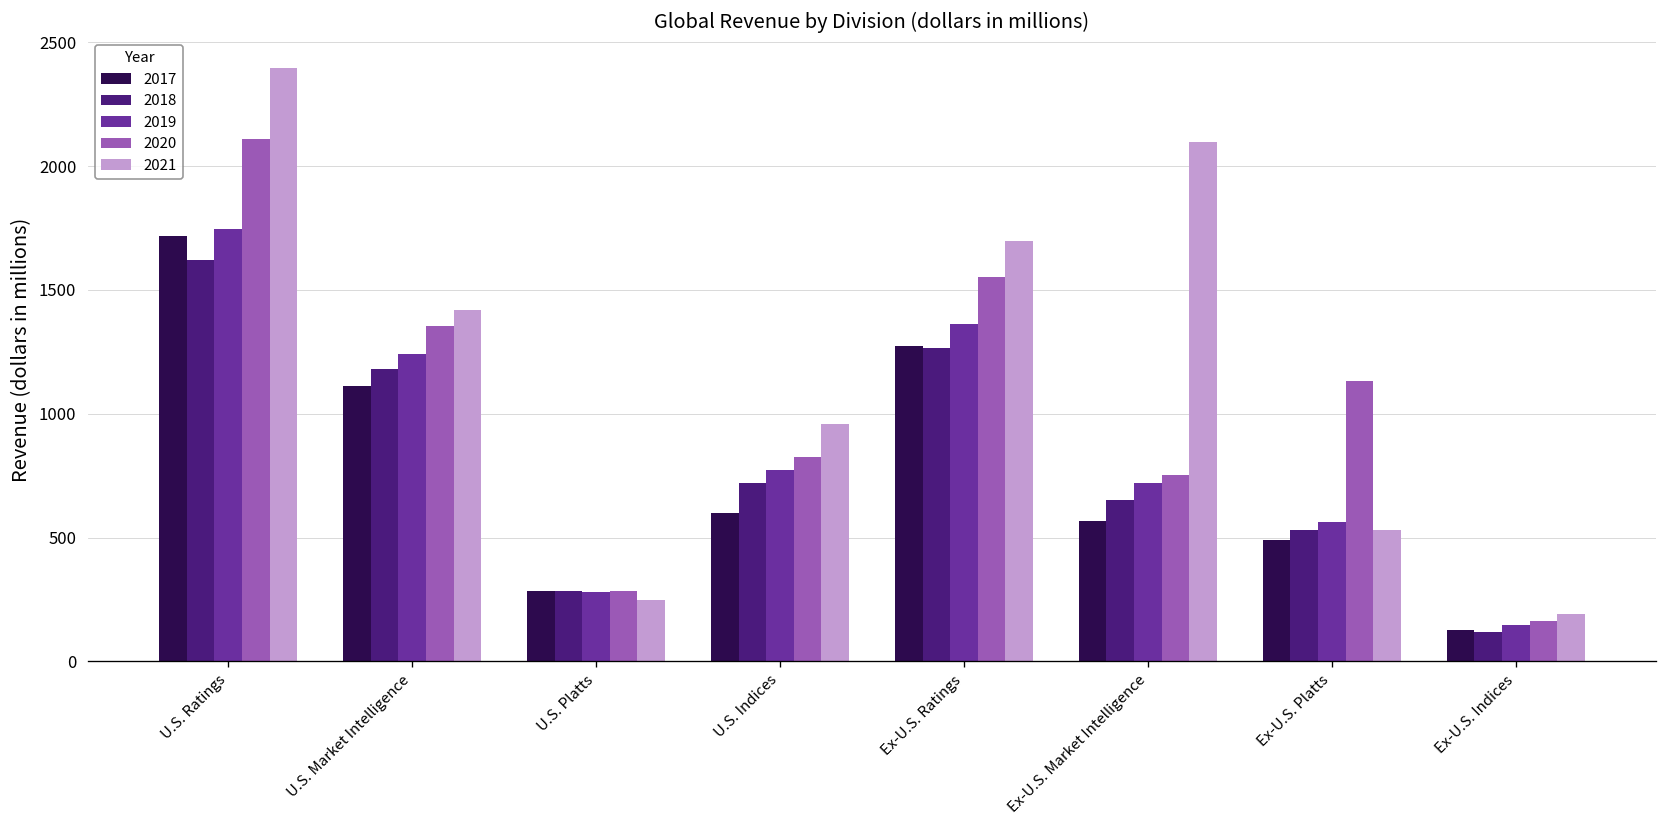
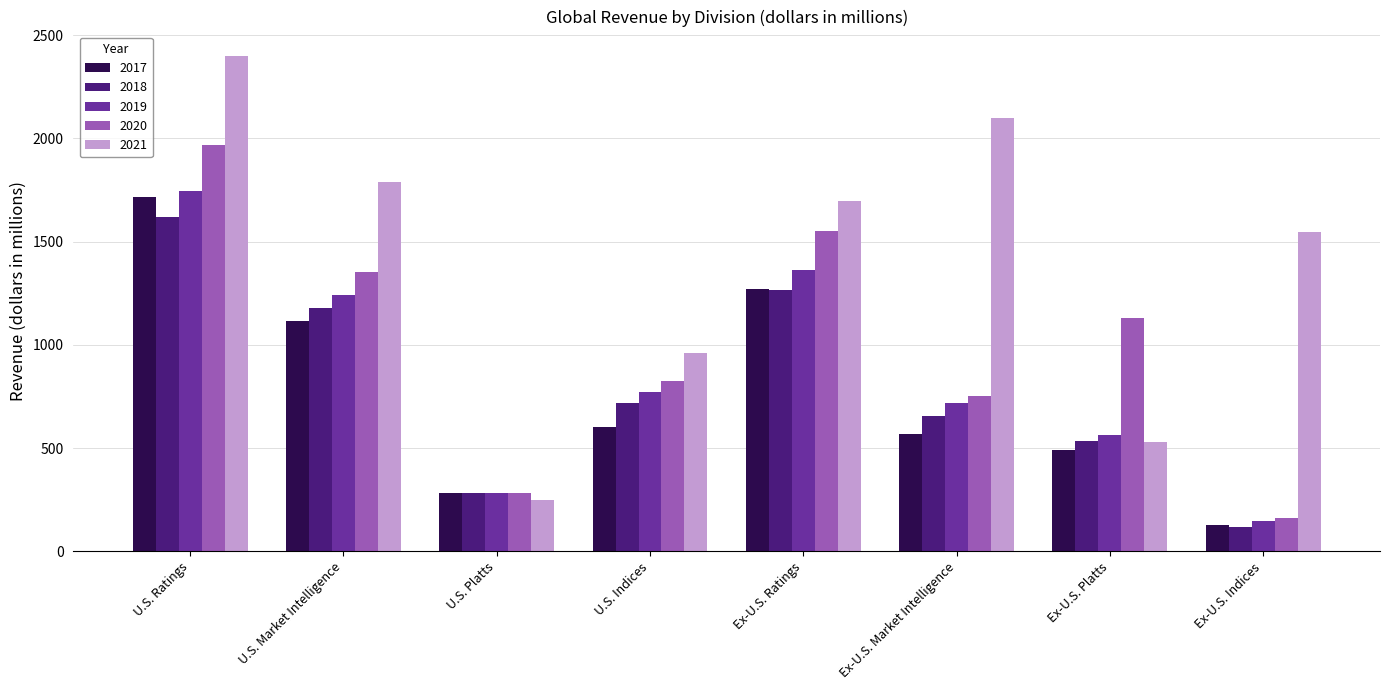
2020, U.S. Ratings: 2110 -> 1970
2021, U.S. Market Intelligence: 1420 -> 1790
2021, Ex-U.S. Indices: 190 -> 1550
